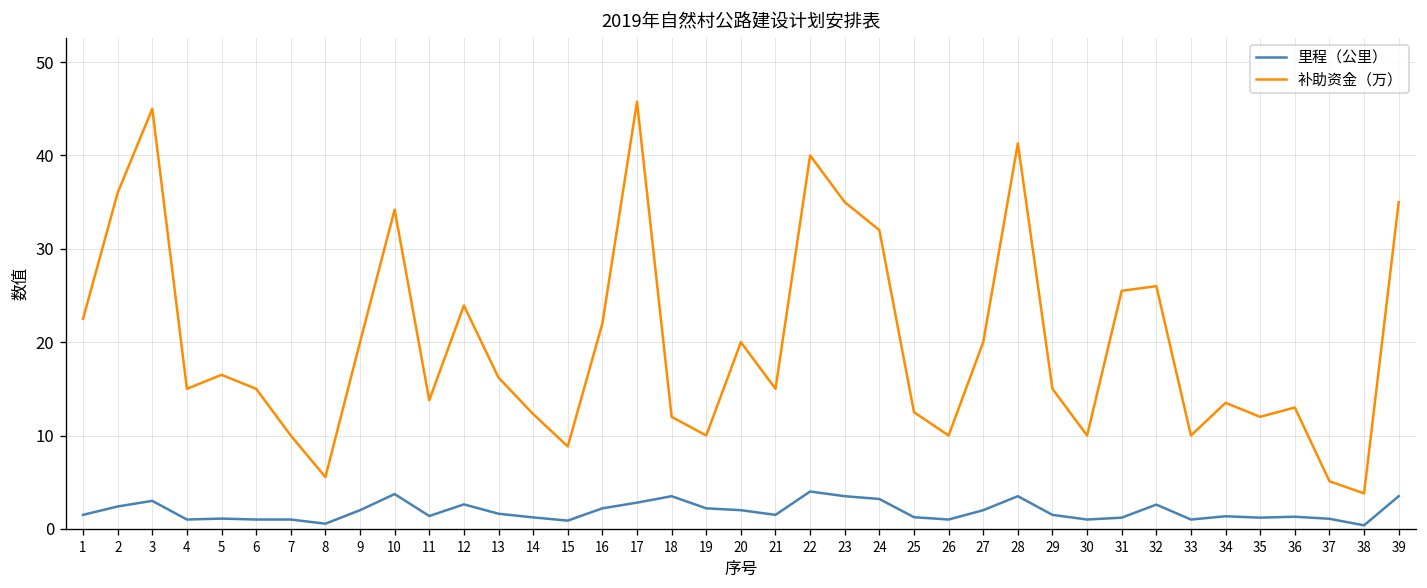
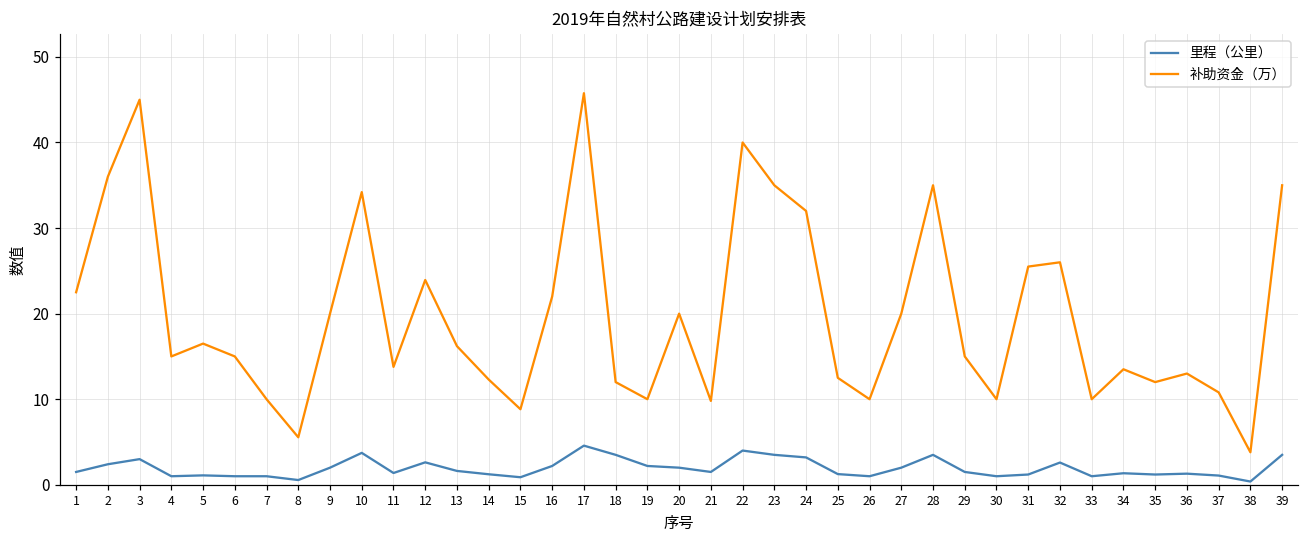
里程（公里）, 17: 3 -> 5
补助资金（万）, 21: 15 -> 10
补助资金（万）, 28: 41 -> 35
补助资金（万）, 37: 5 -> 11
